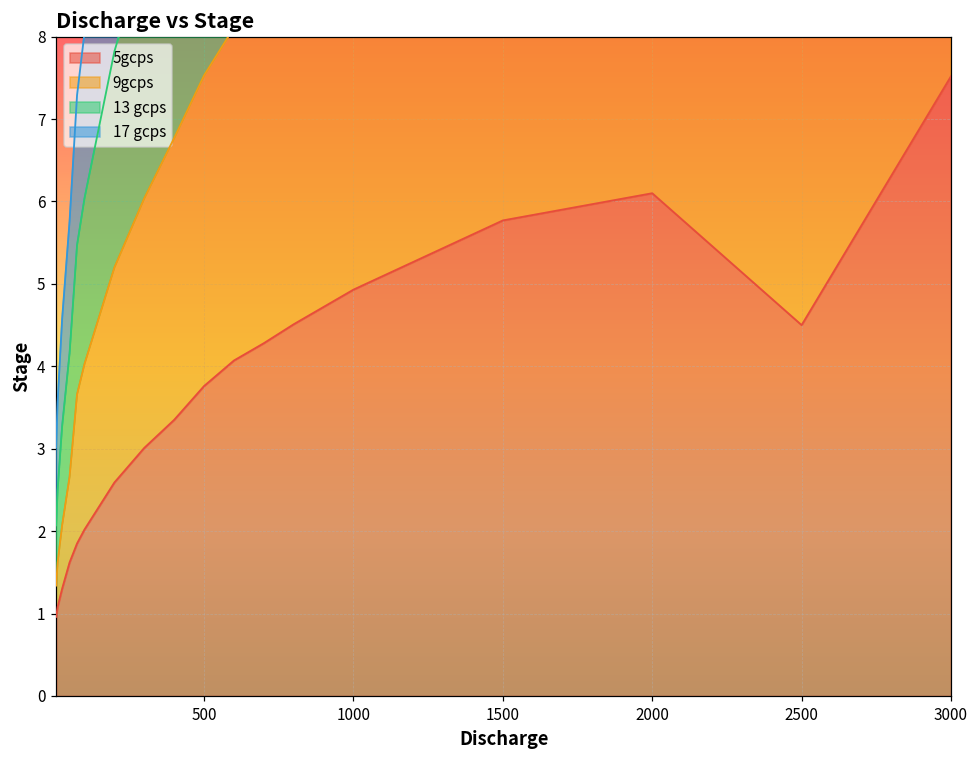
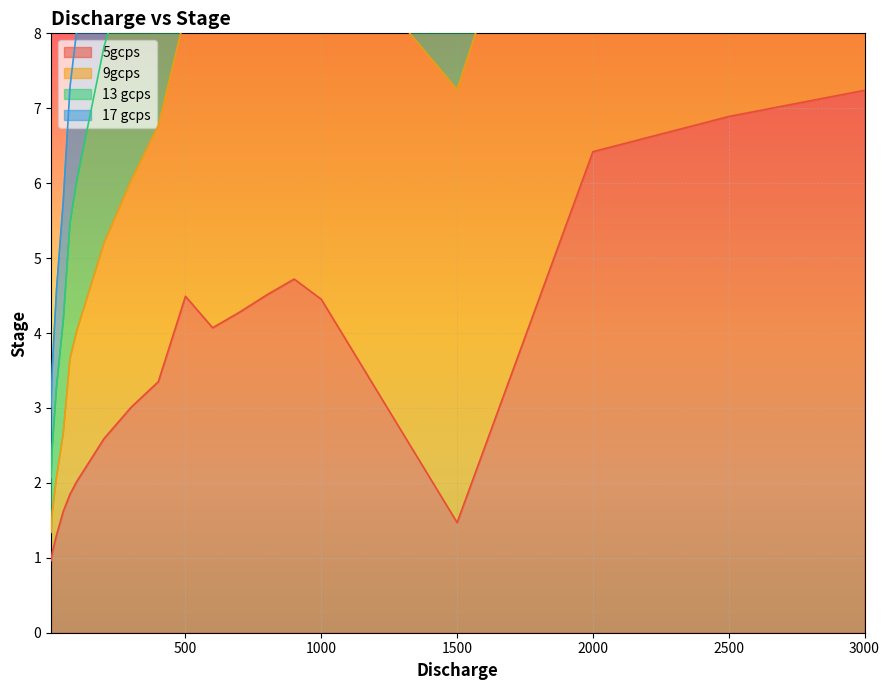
5gcps, 500: 3.8 -> 4.5
5gcps, 1000: 4.9 -> 4.5
5gcps, 1500: 5.8 -> 1.5
5gcps, 2000: 6.1 -> 6.4
5gcps, 2500: 4.5 -> 6.9
5gcps, 3000: 7.5 -> 7.2
